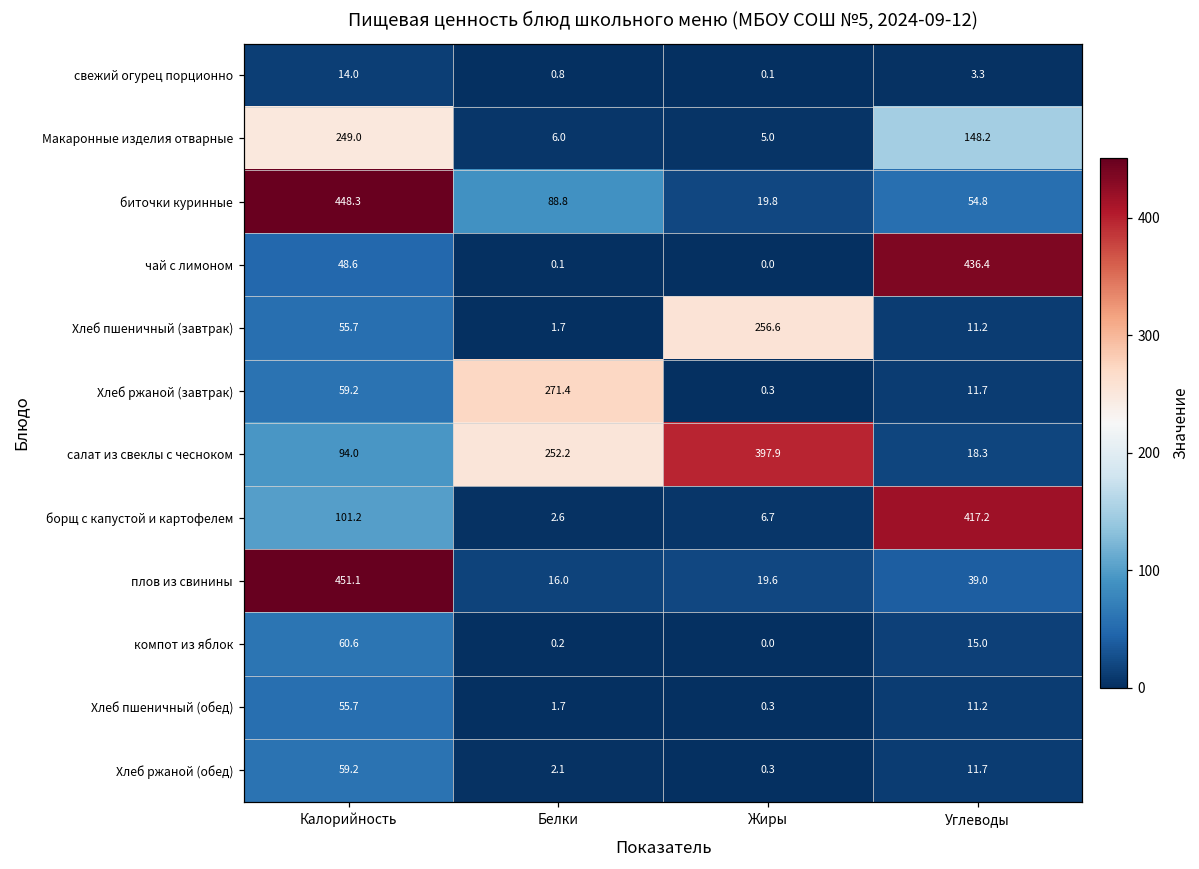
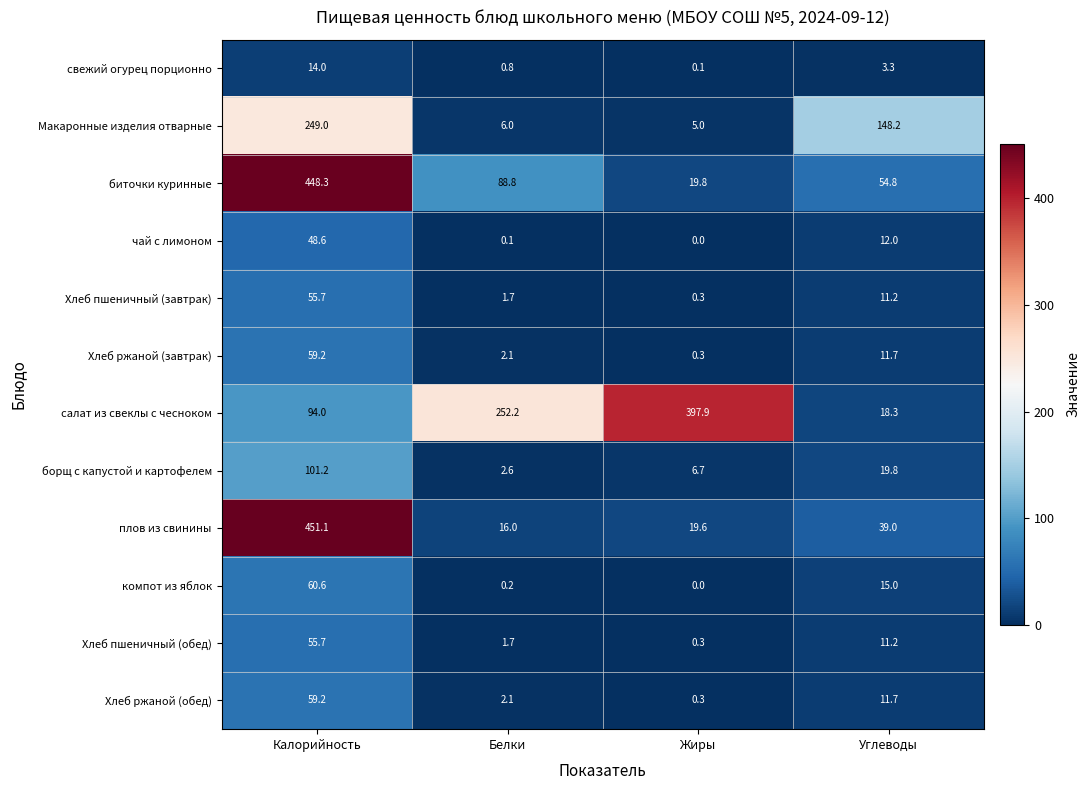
чай с лимоном, Углеводы: 436.4 -> 12.0
Хлеб пшеничный (завтрак), Жиры: 256.6 -> 0.3
Хлеб ржаной (завтрак), Белки: 271.4 -> 2.1
борщ с капустой и картофелем, Углеводы: 417.2 -> 19.8
